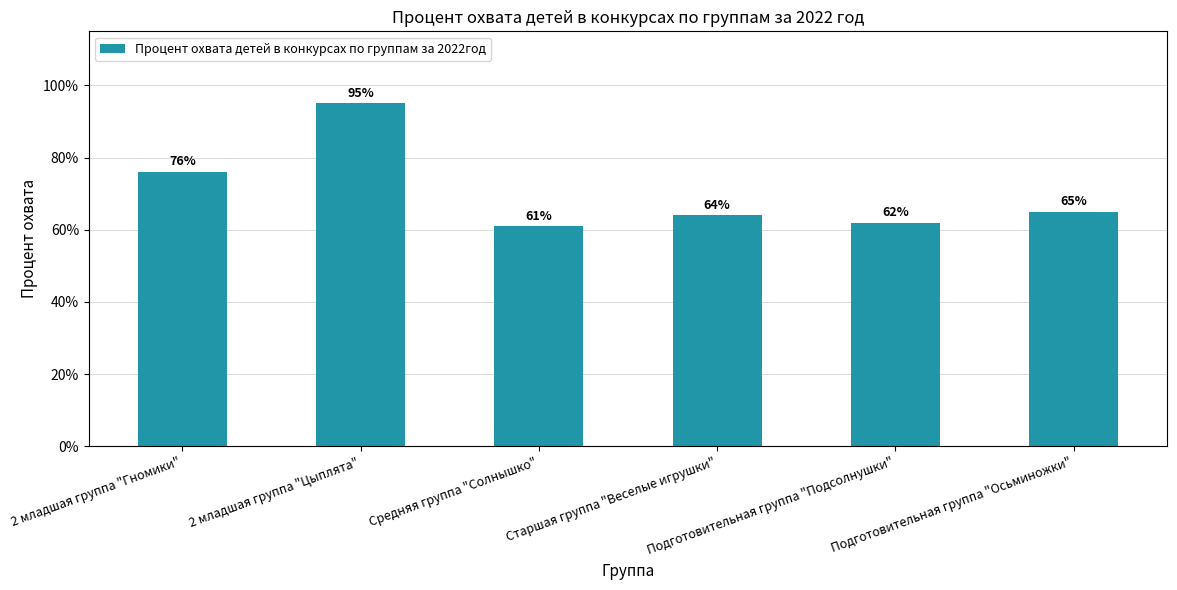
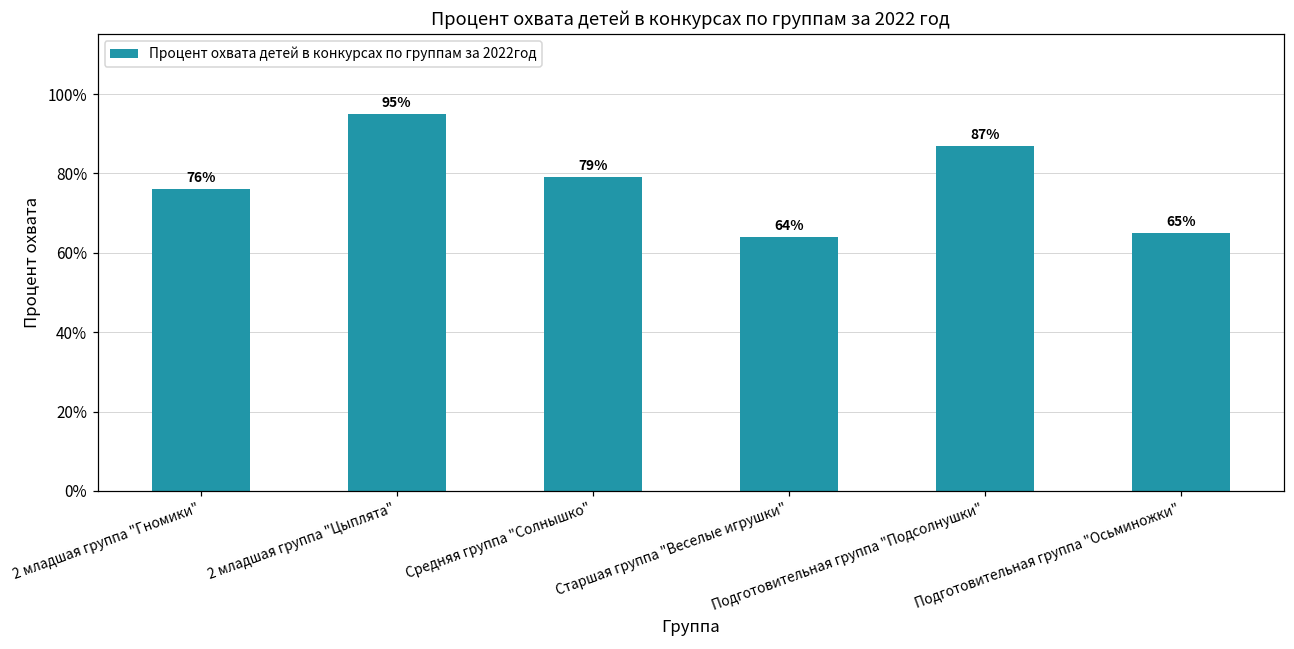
Средняя группа "Солнышко": 61% -> 79%
Подготовительная группа "Подсолнушки": 62% -> 87%
